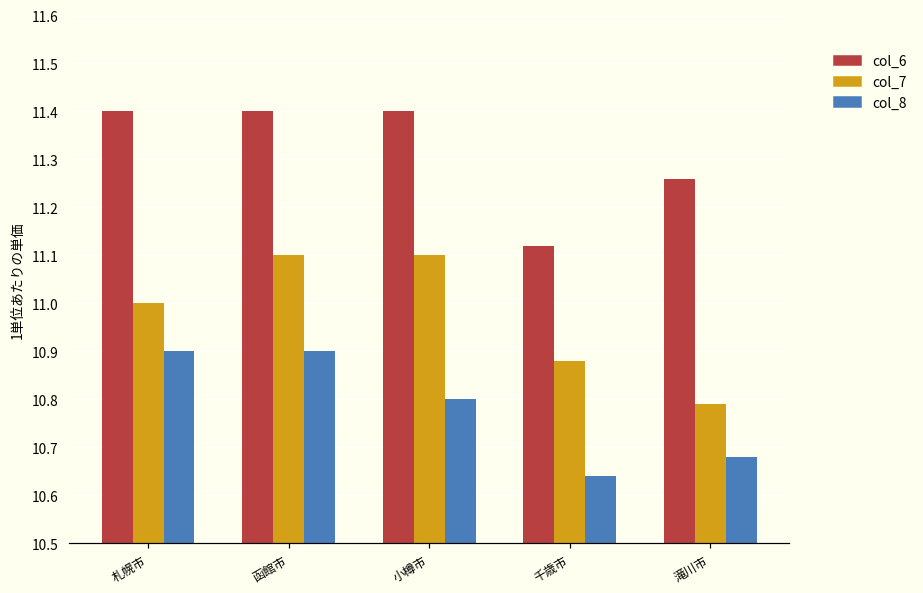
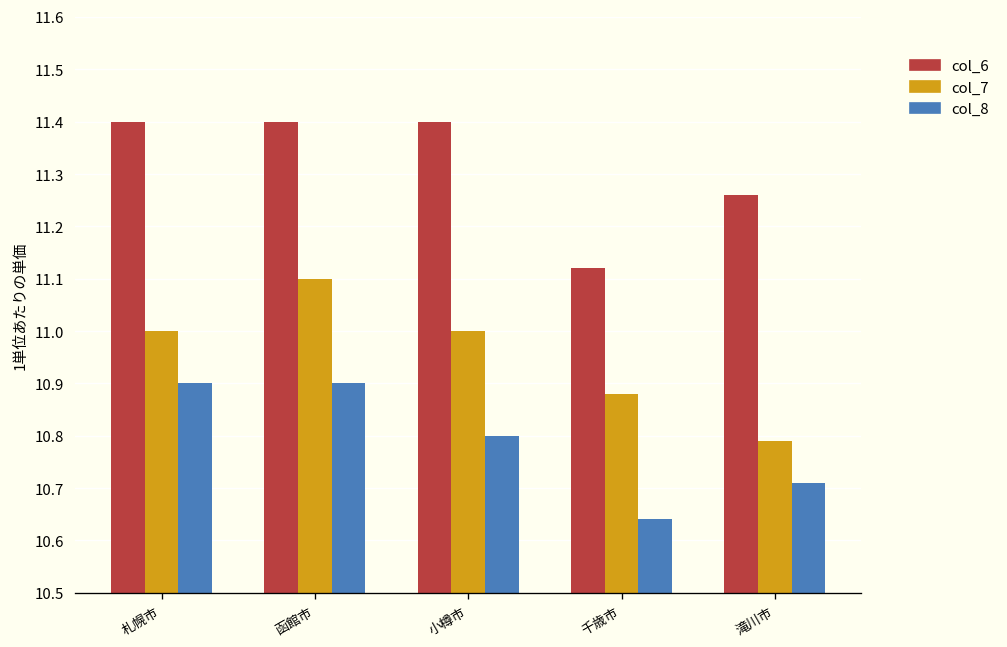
col_7, 小樽市: 11.1 -> 11.0
col_8, 滝川市: 10.68 -> 10.71
